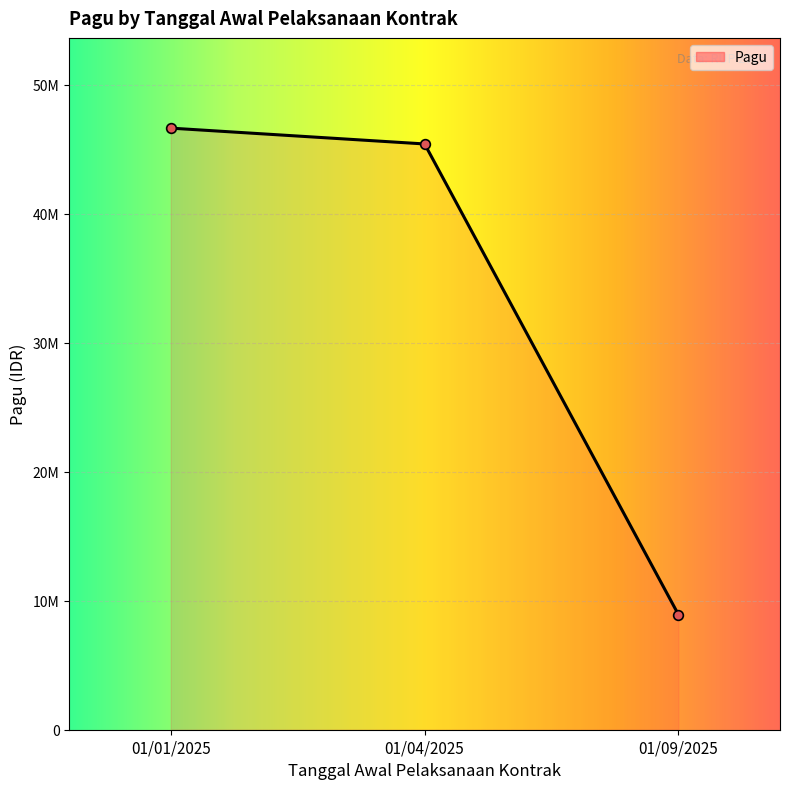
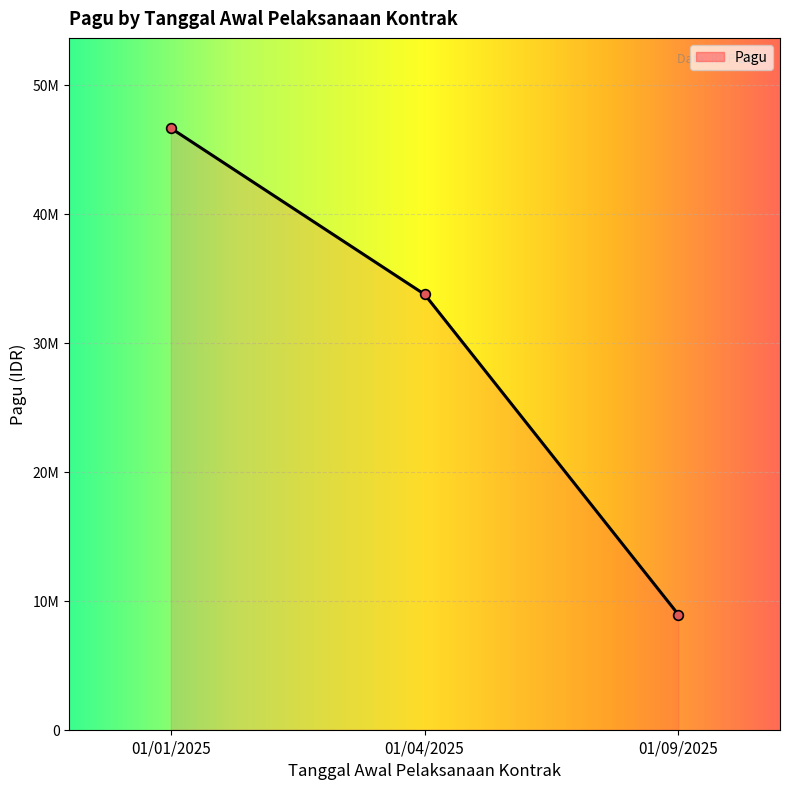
01/04/2025: 45400000 -> 33800000
